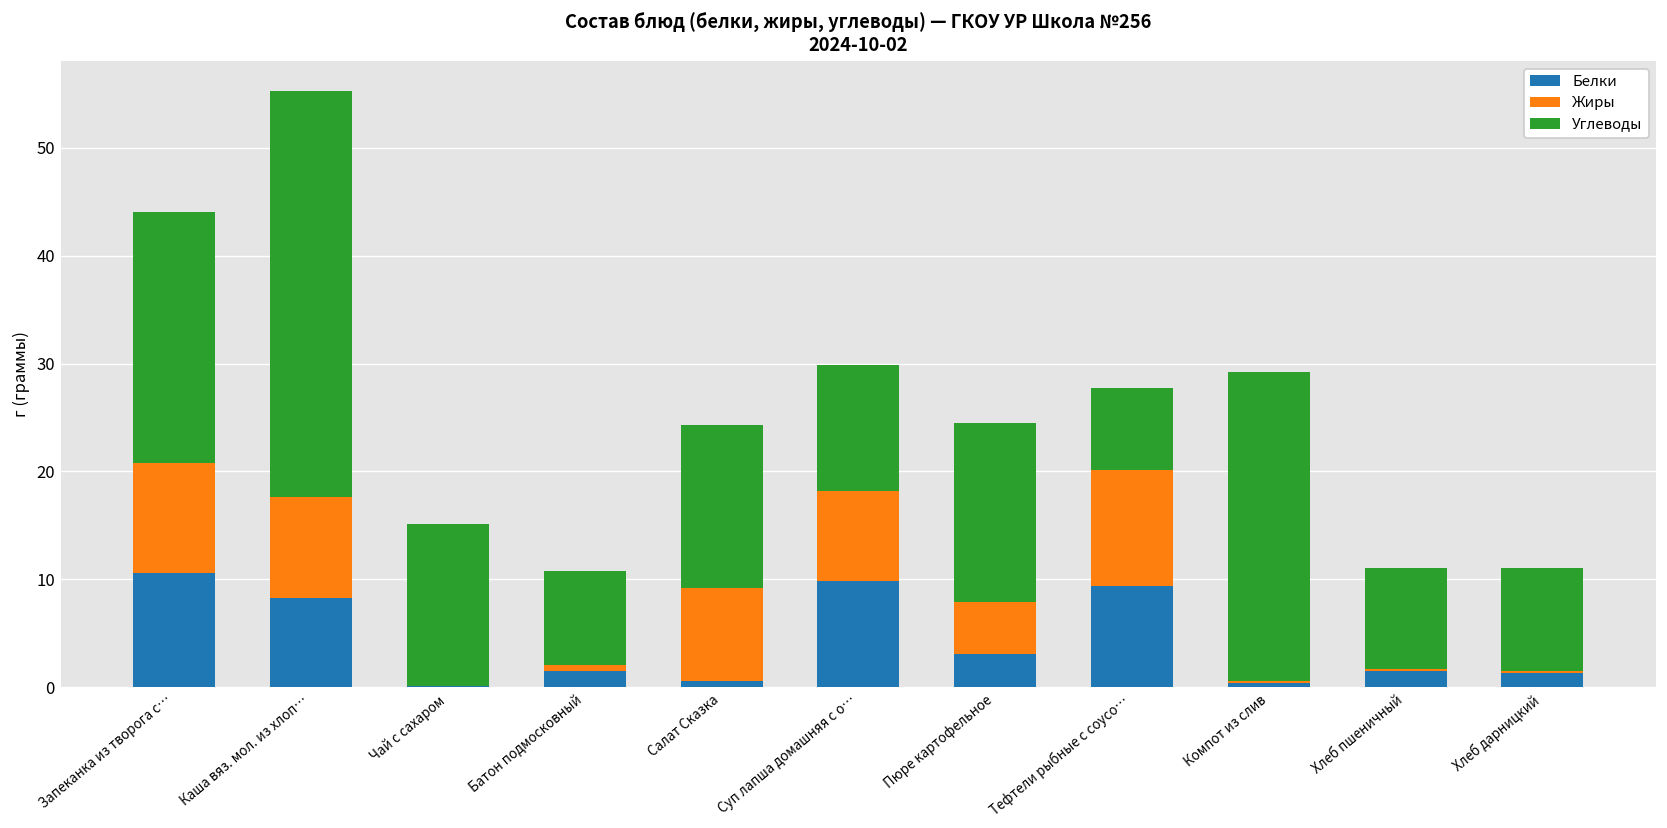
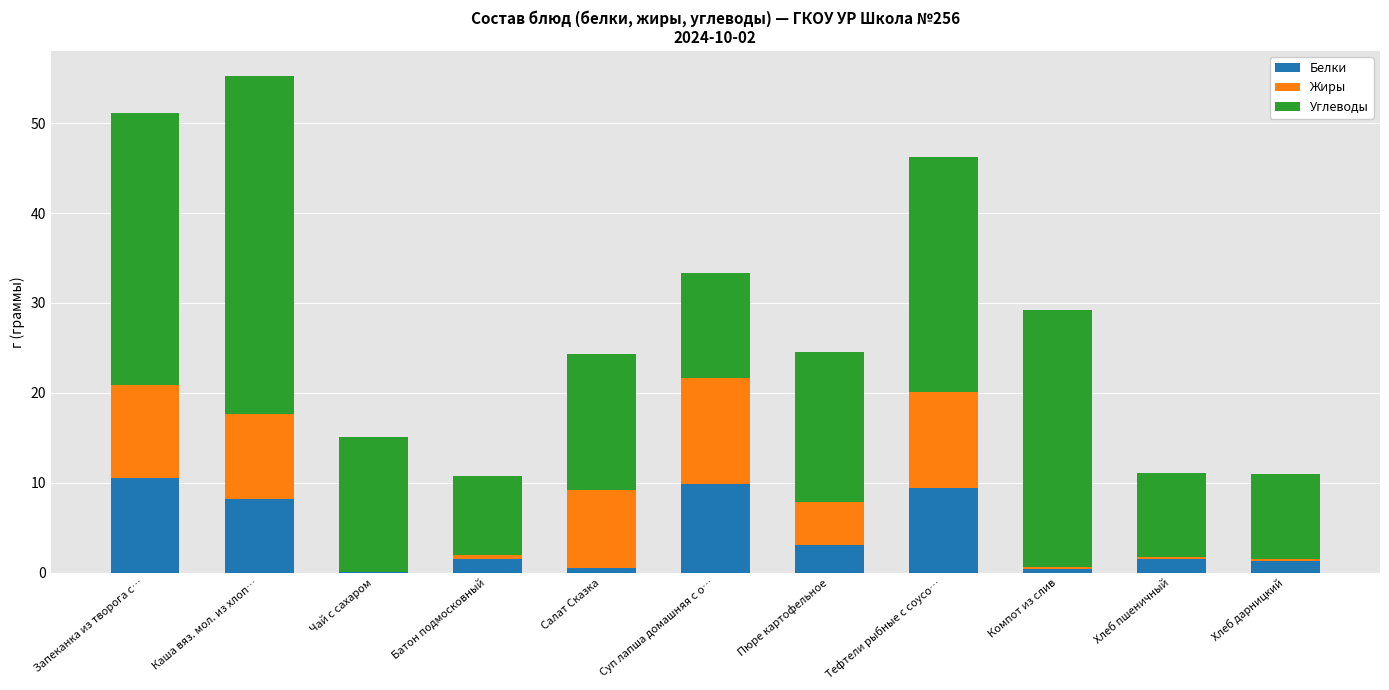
Углеводы, Запеканка из творога с…: 23 -> 30
Жиры, Суп лапша домашняя с о…: 8 -> 12
Углеводы, Тефтели рыбные с соусо…: 8 -> 26
